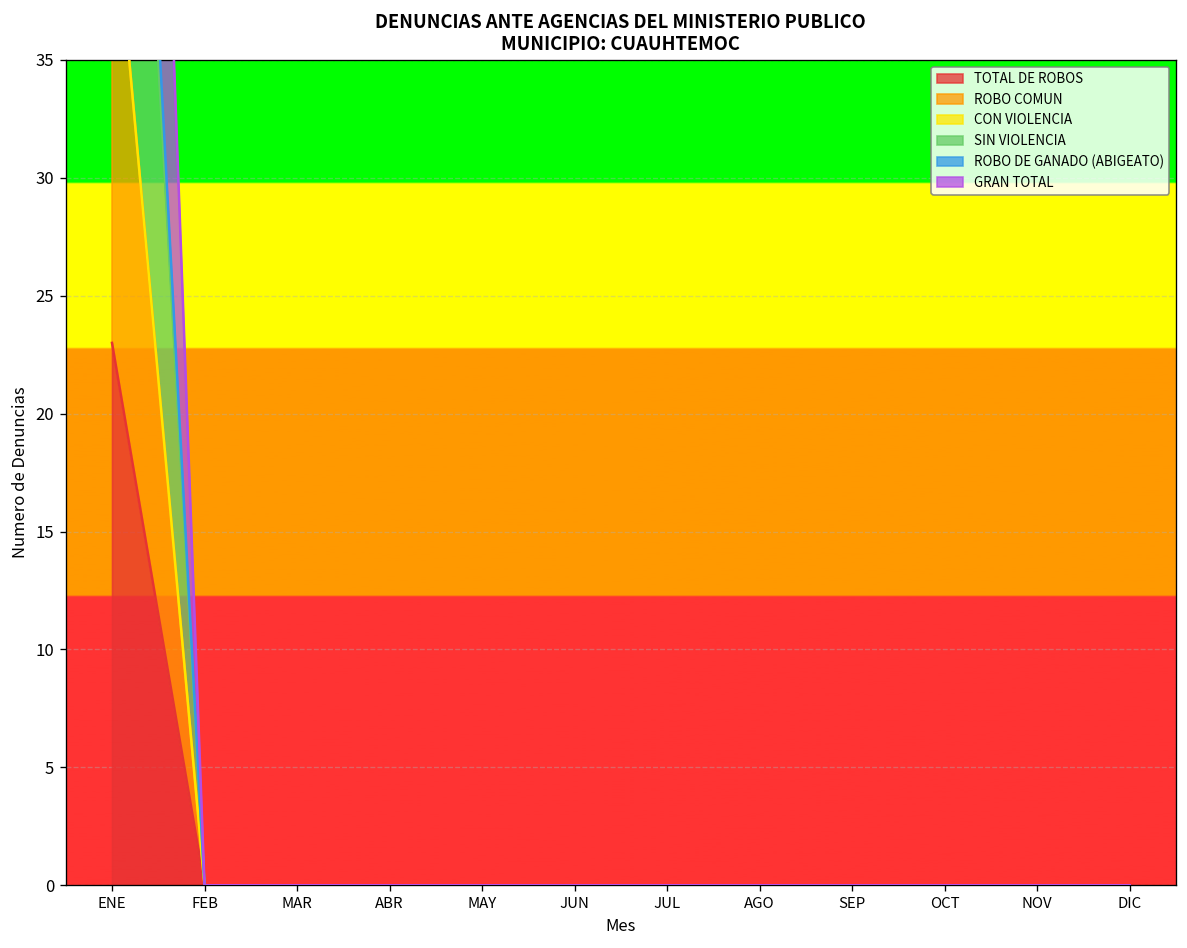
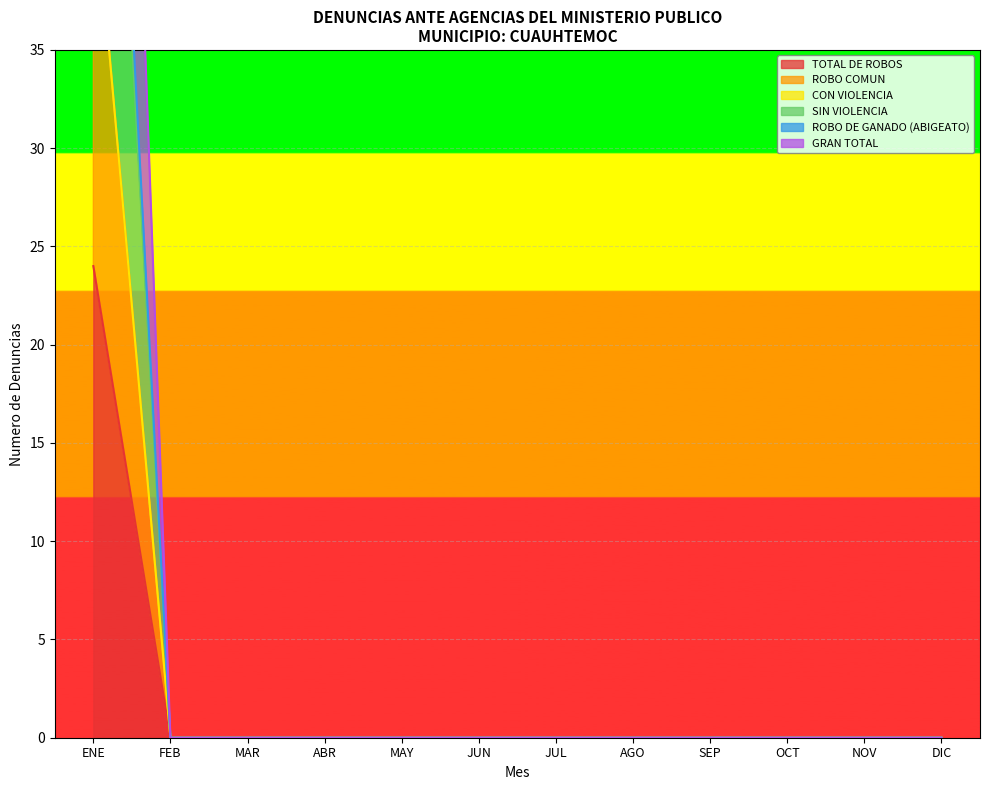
TOTAL DE ROBOS, ENE: 23 -> 24
